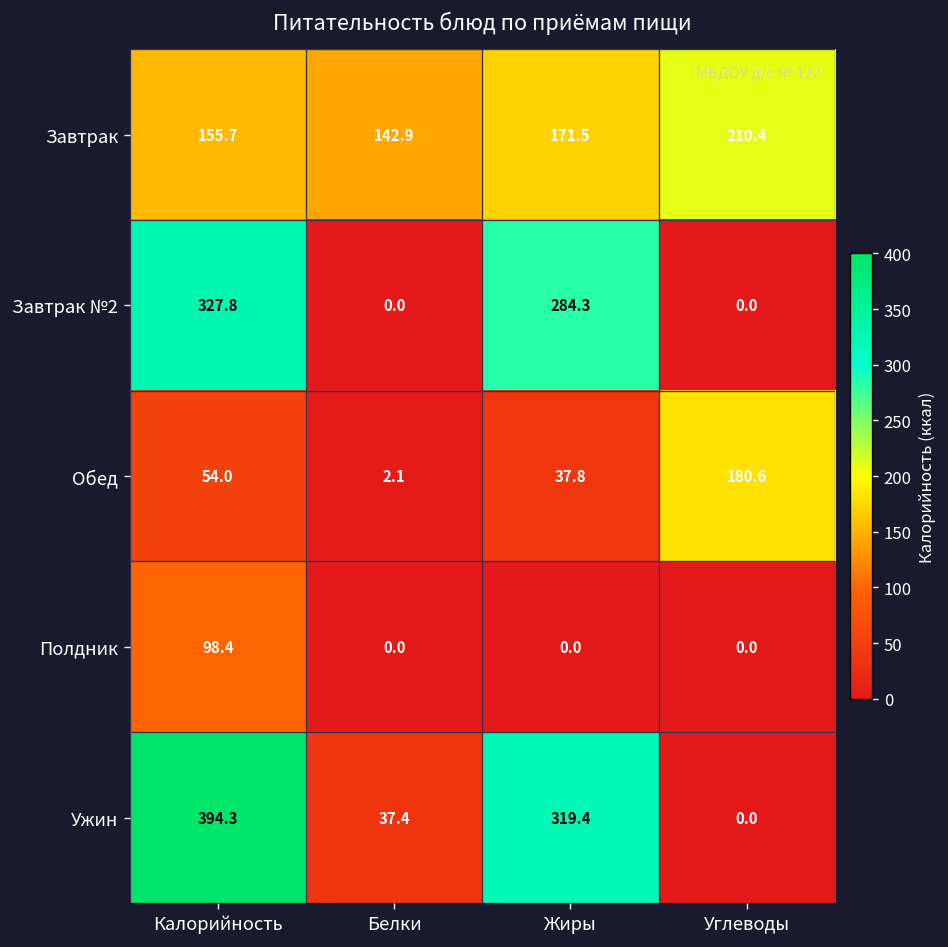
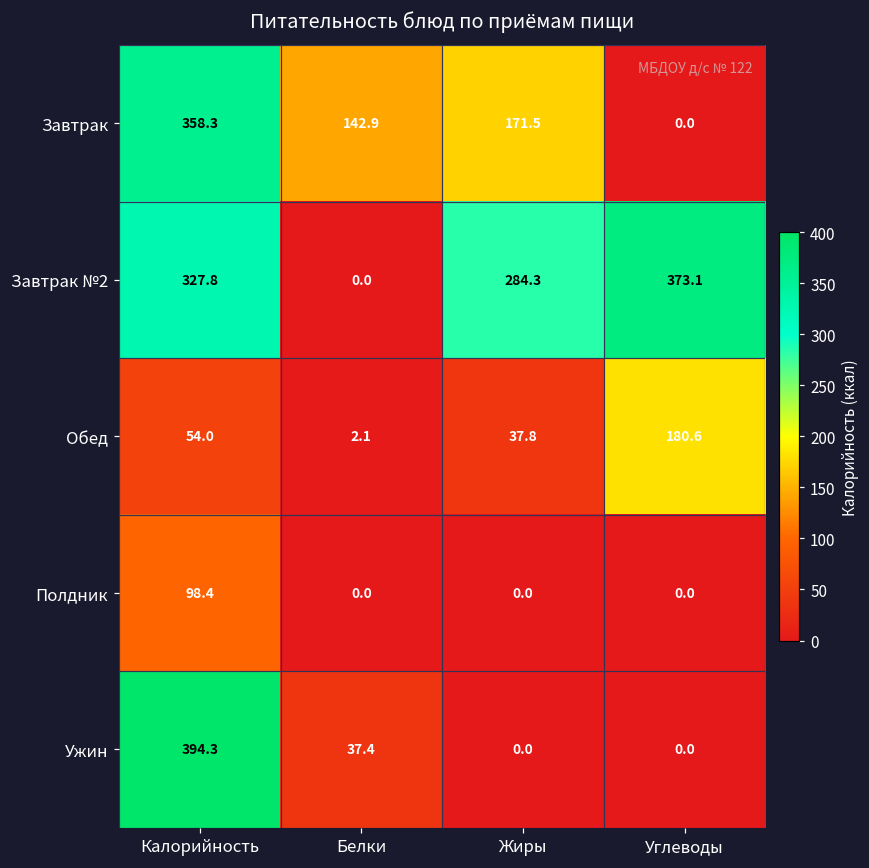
Завтрак, Калорийность: 155.7 -> 358.3
Завтрак, Углеводы: 210.4 -> 0.0
Завтрак №2, Углеводы: 0.0 -> 373.1
Ужин, Жиры: 319.4 -> 0.0
